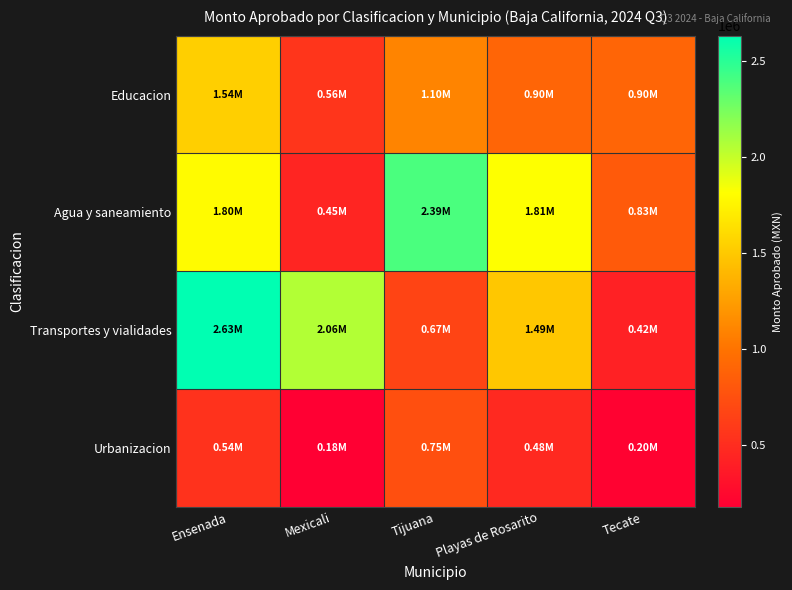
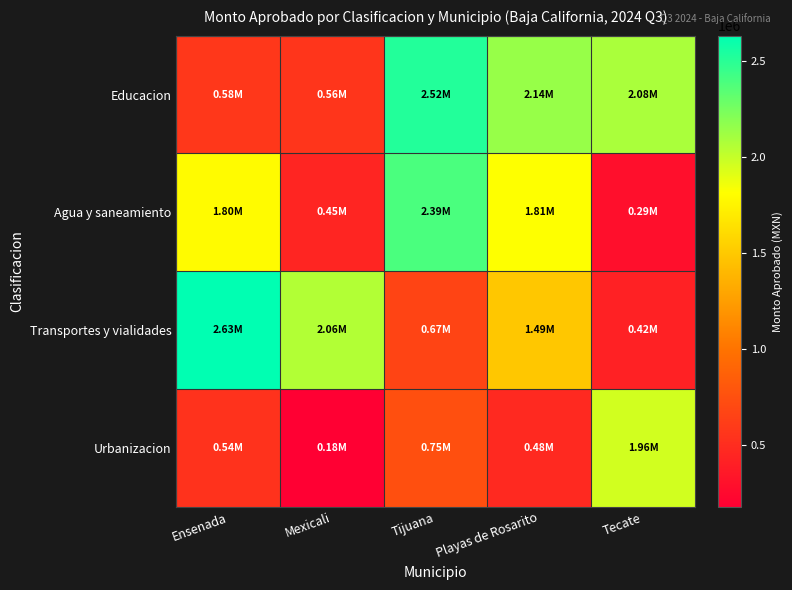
Educacion, Ensenada: 1.54M -> 0.58M
Educacion, Tijuana: 1.10M -> 2.52M
Educacion, Playas de Rosarito: 0.90M -> 2.14M
Educacion, Tecate: 0.90M -> 2.08M
Agua y saneamiento, Tecate: 0.83M -> 0.29M
Urbanizacion, Tecate: 0.20M -> 1.96M
